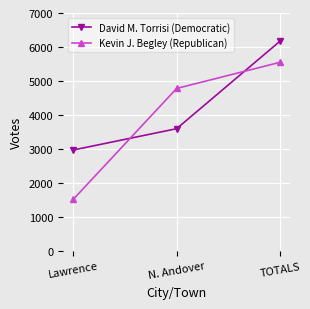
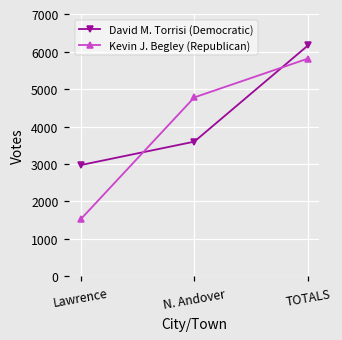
Kevin J. Begley (Republican), TOTALS: 5600 -> 5800
